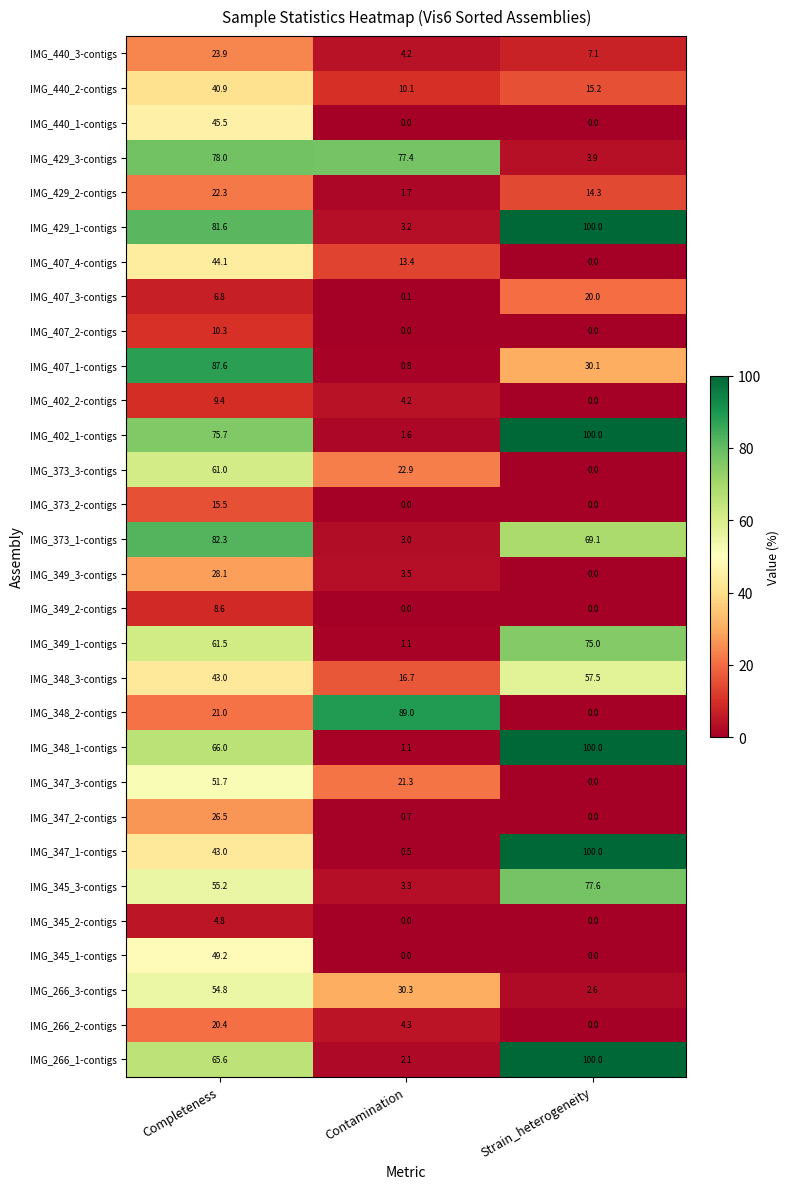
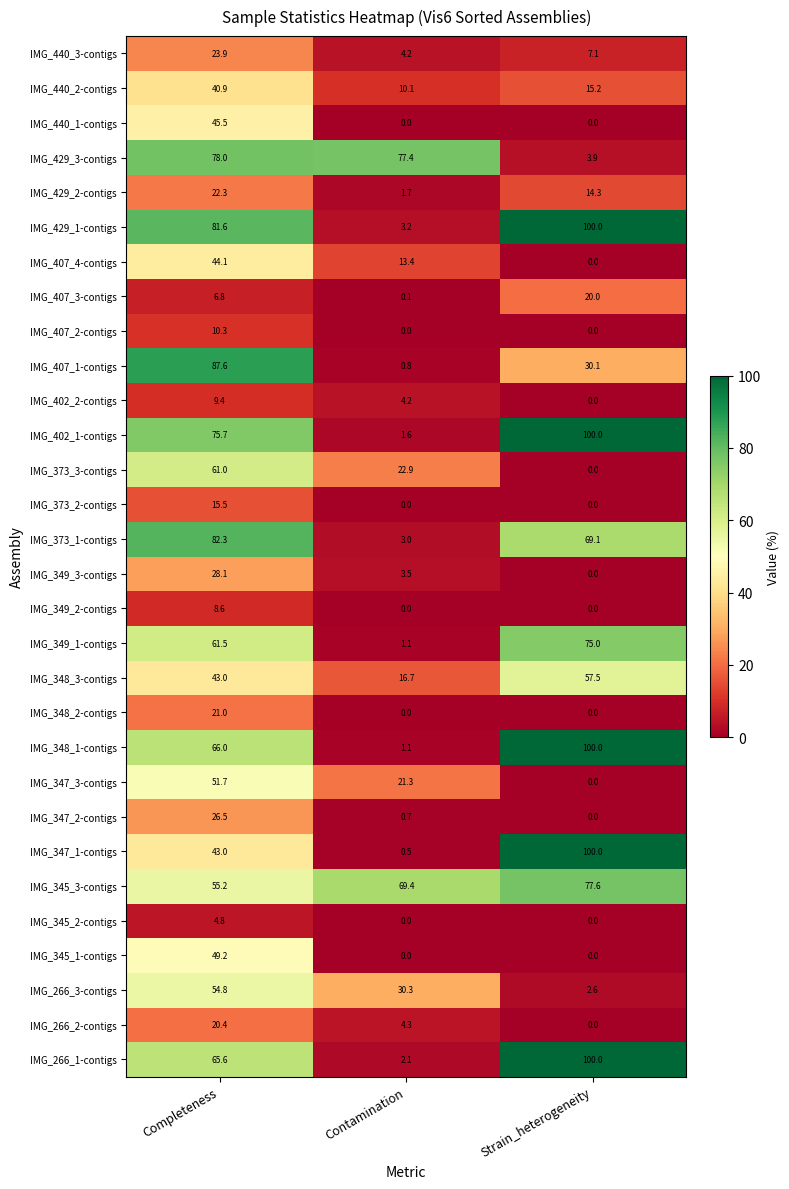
IMG_348_2-contigs, Contamination: 89.0 -> 0.0
IMG_345_3-contigs, Contamination: 3.3 -> 69.4
